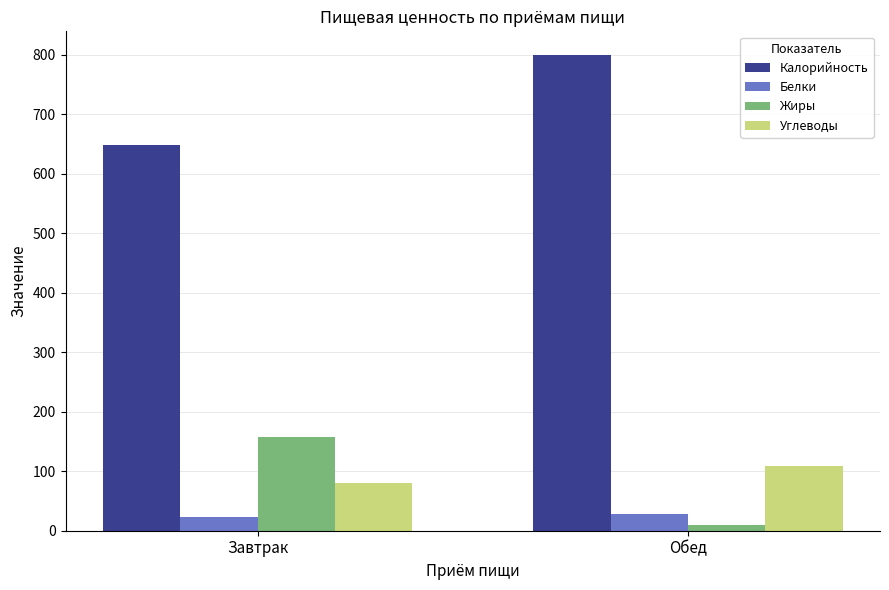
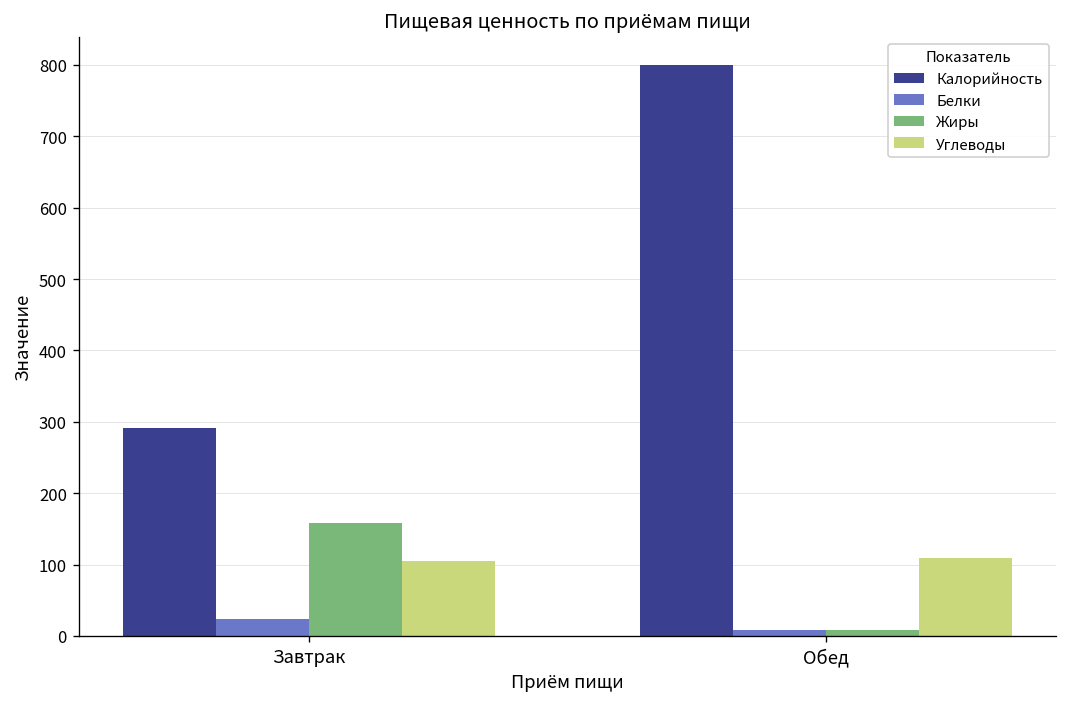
Калорийность, Завтрак: 650 -> 290
Углеводы, Завтрак: 80 -> 100
Белки, Обед: 30 -> 10
